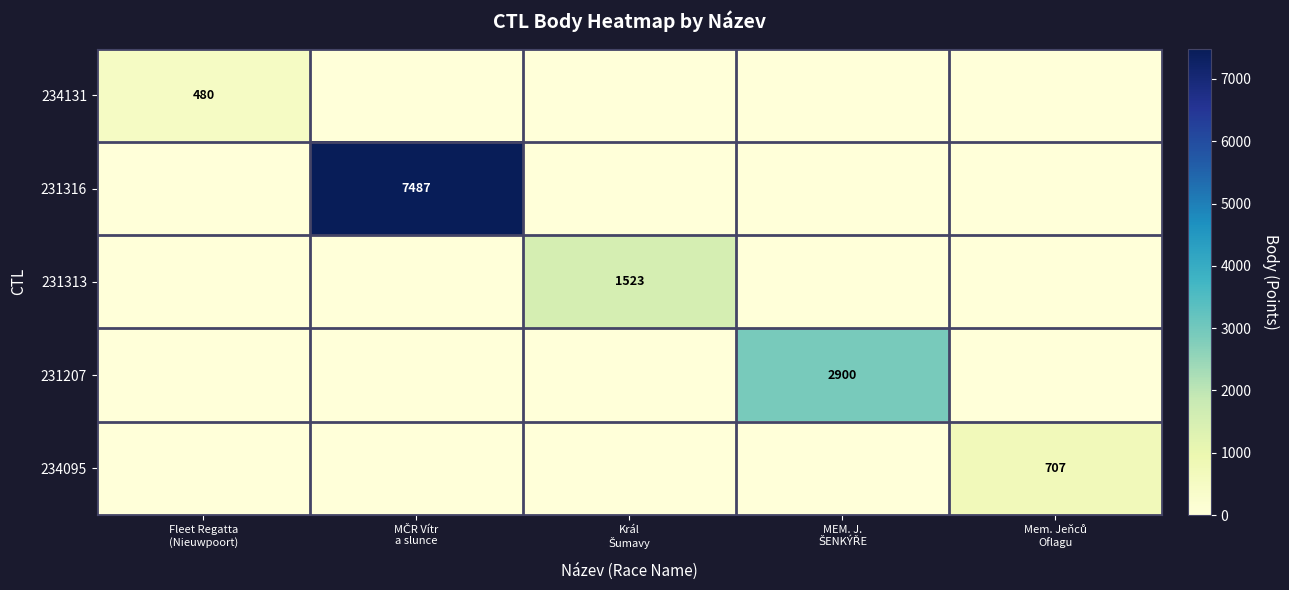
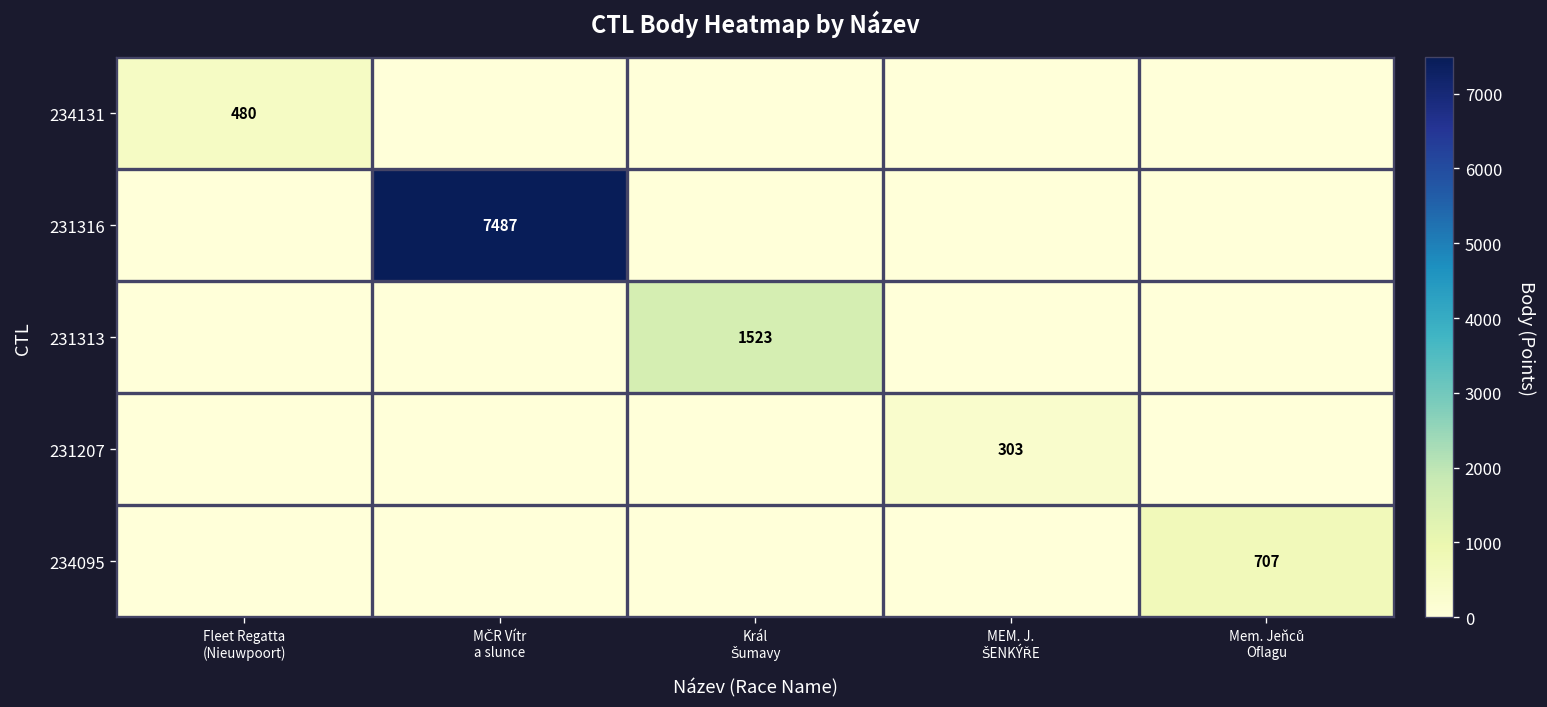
231207, MEM. J. ŠENKÝŘE: 2900 -> 303
